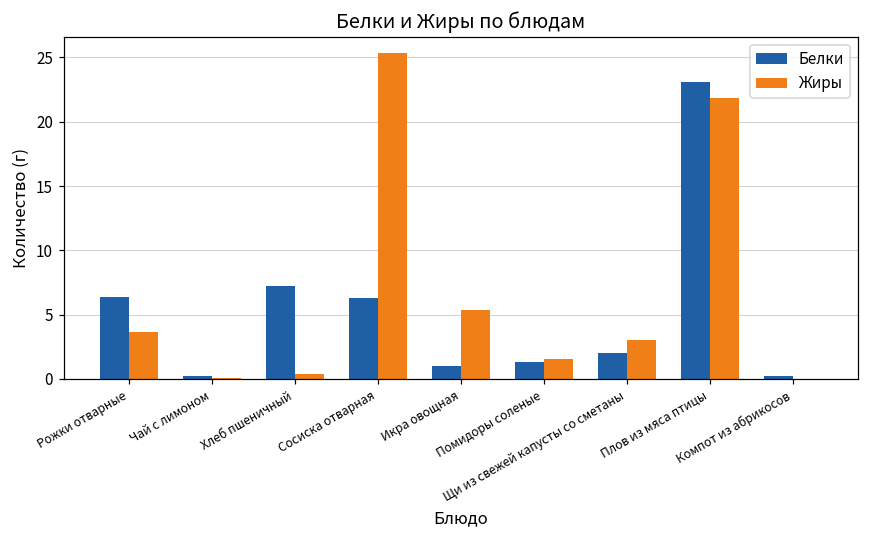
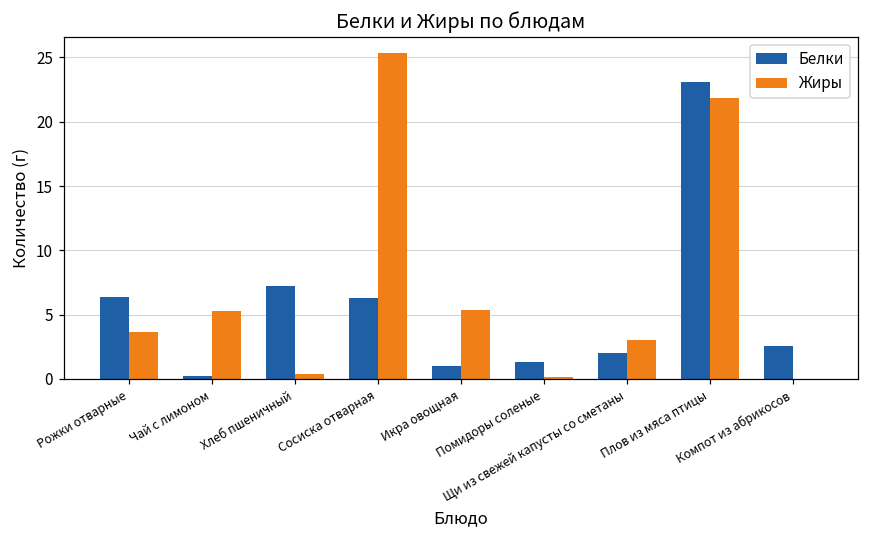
Жиры, Чай с лимоном: 0.1 -> 5.3
Жиры, Помидоры соленые: 1.6 -> 0.1
Белки, Компот из абрикосов: 0.2 -> 2.5
